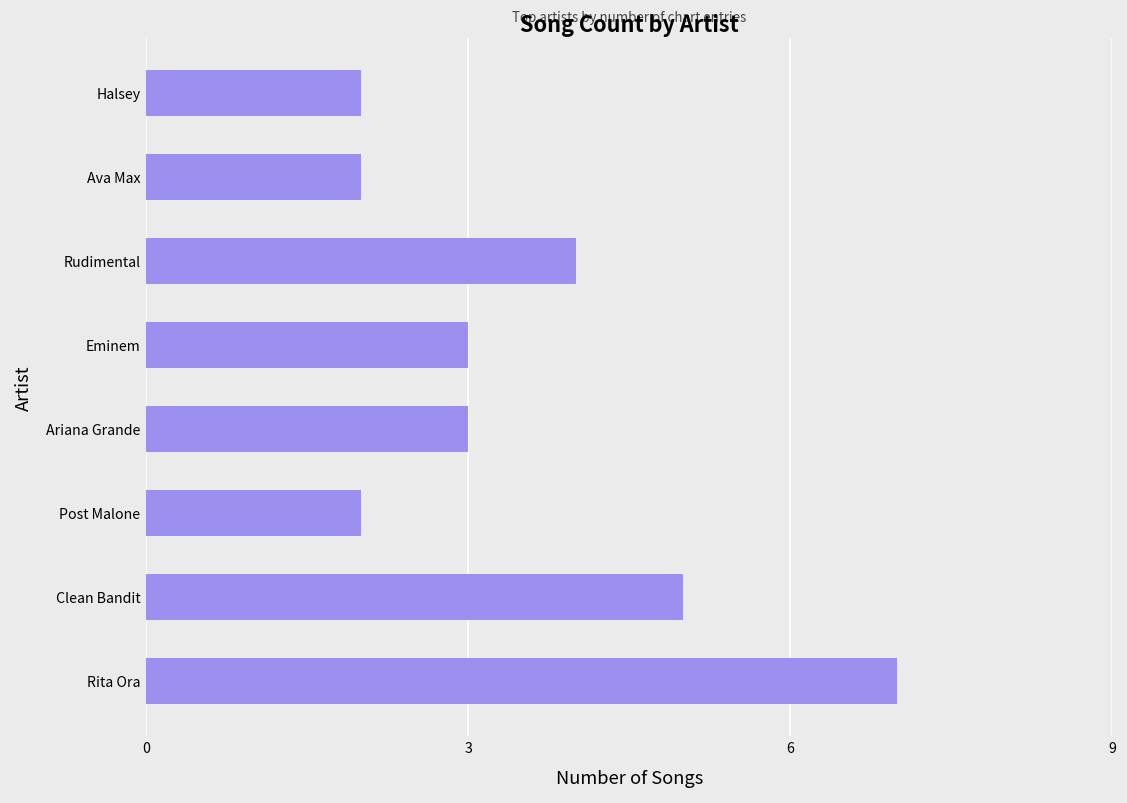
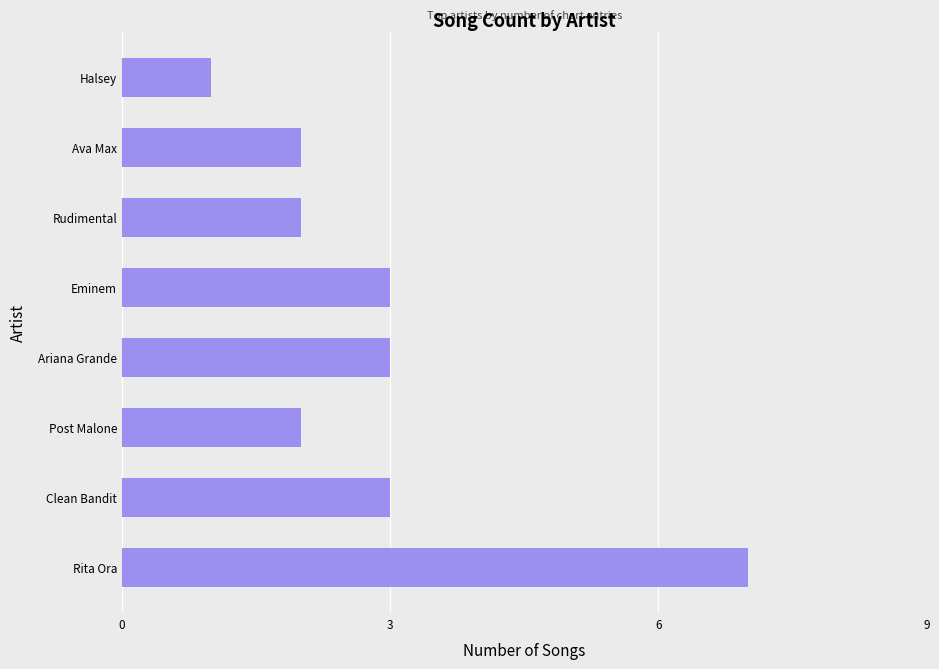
Halsey: 2 -> 1
Rudimental: 4 -> 2
Clean Bandit: 5 -> 3
